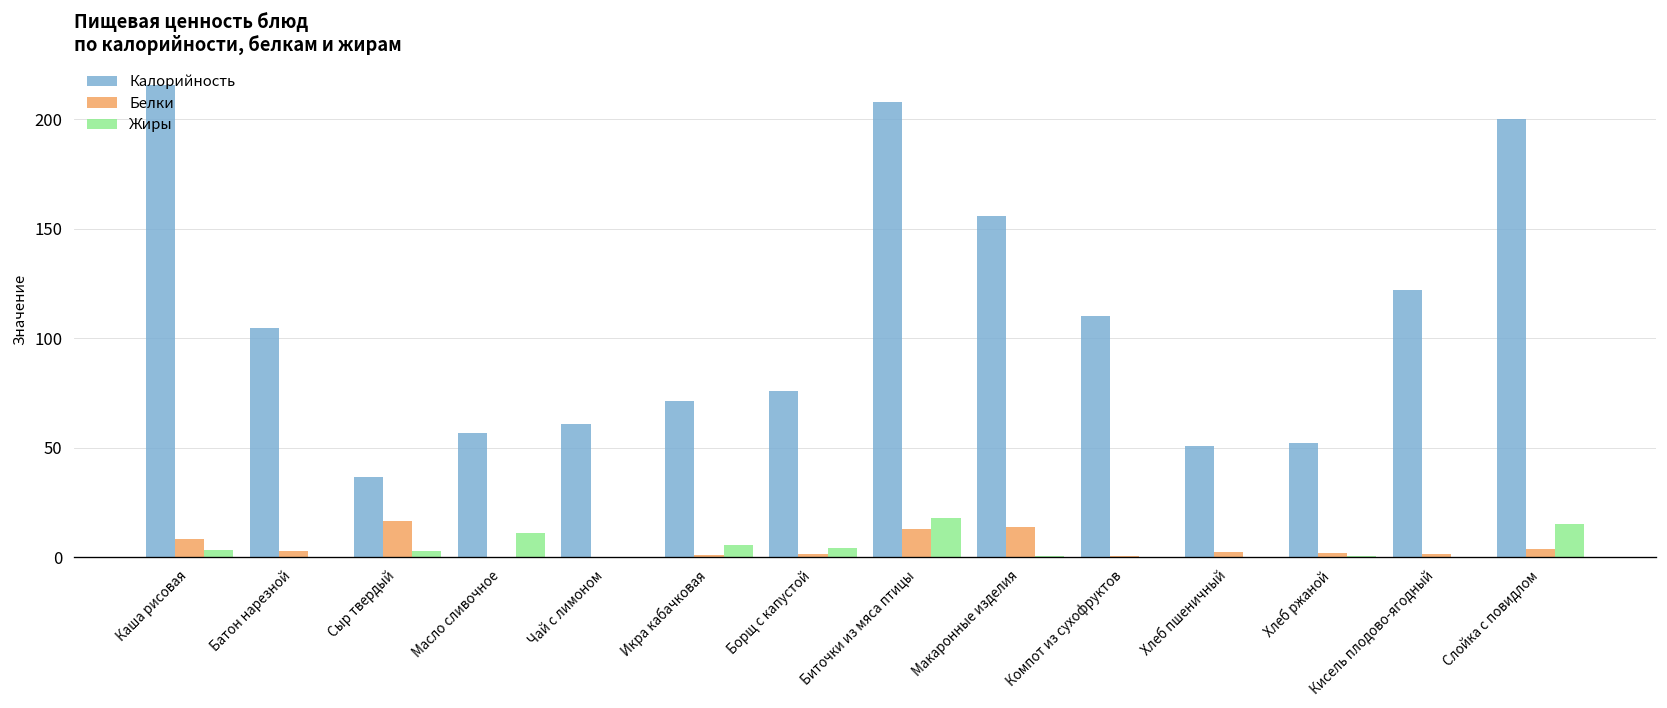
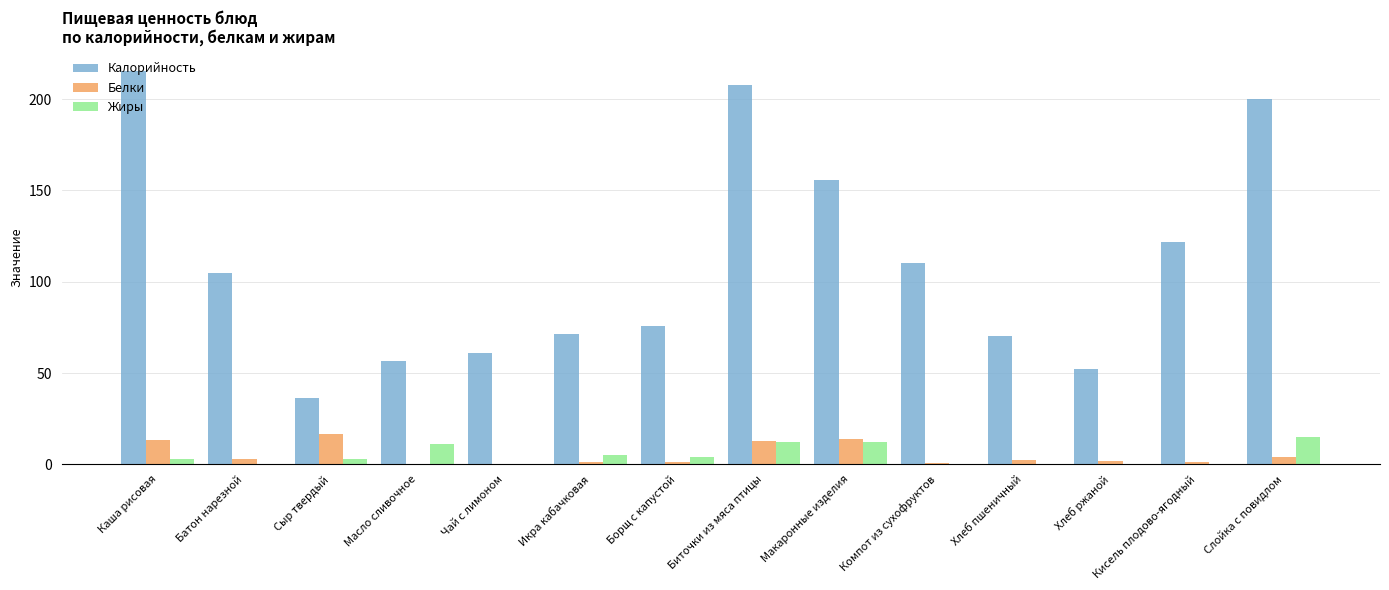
Белки, Каша рисовая: 8 -> 13
Жиры, Биточки из мяса птицы: 18 -> 12
Жиры, Макаронные изделия: 1 -> 12
Калорийность, Хлеб пшеничный: 51 -> 71
